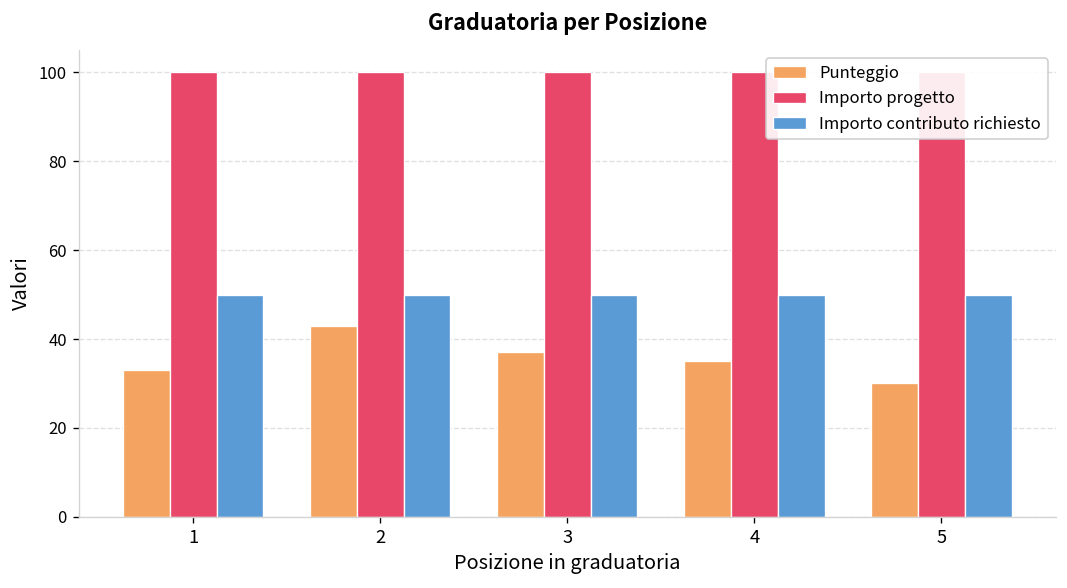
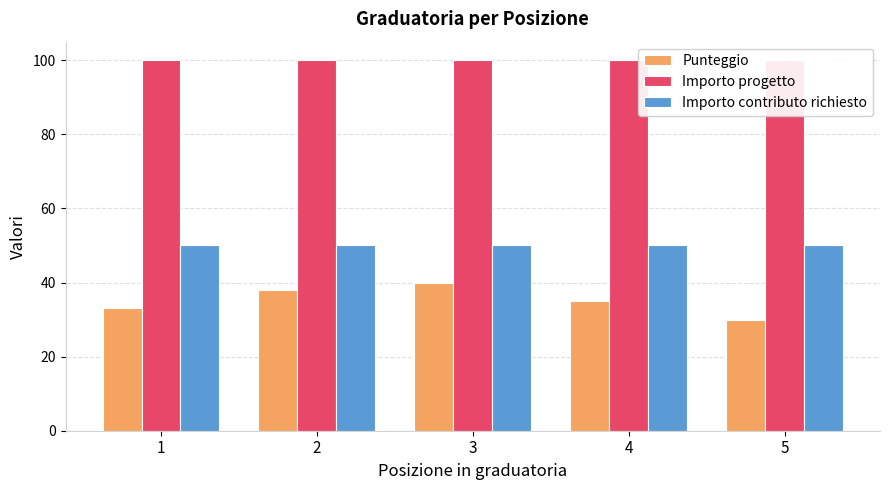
Punteggio, 2: 43 -> 38
Punteggio, 3: 37 -> 40
